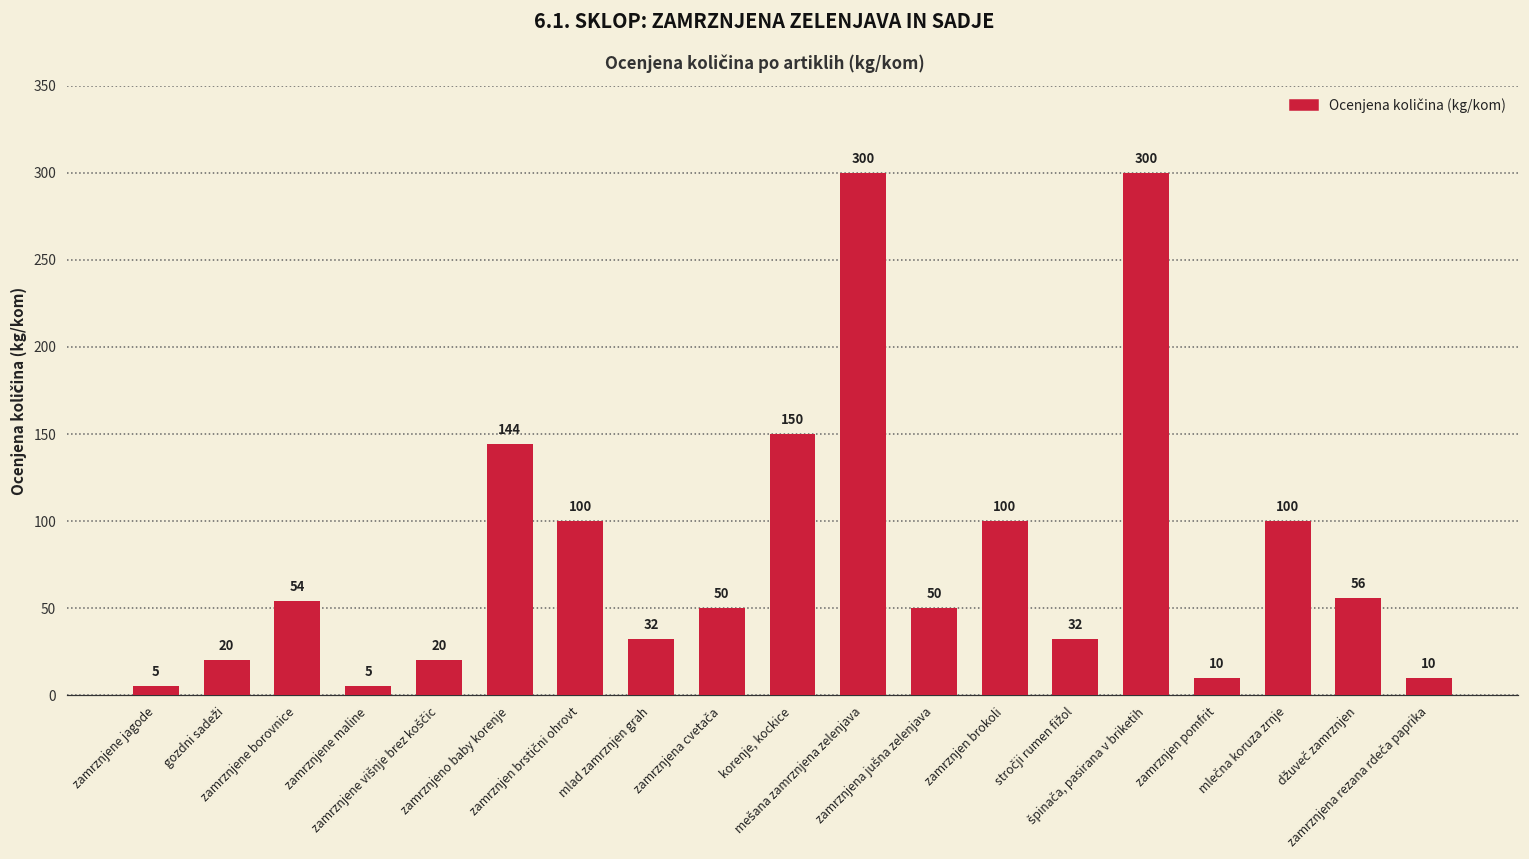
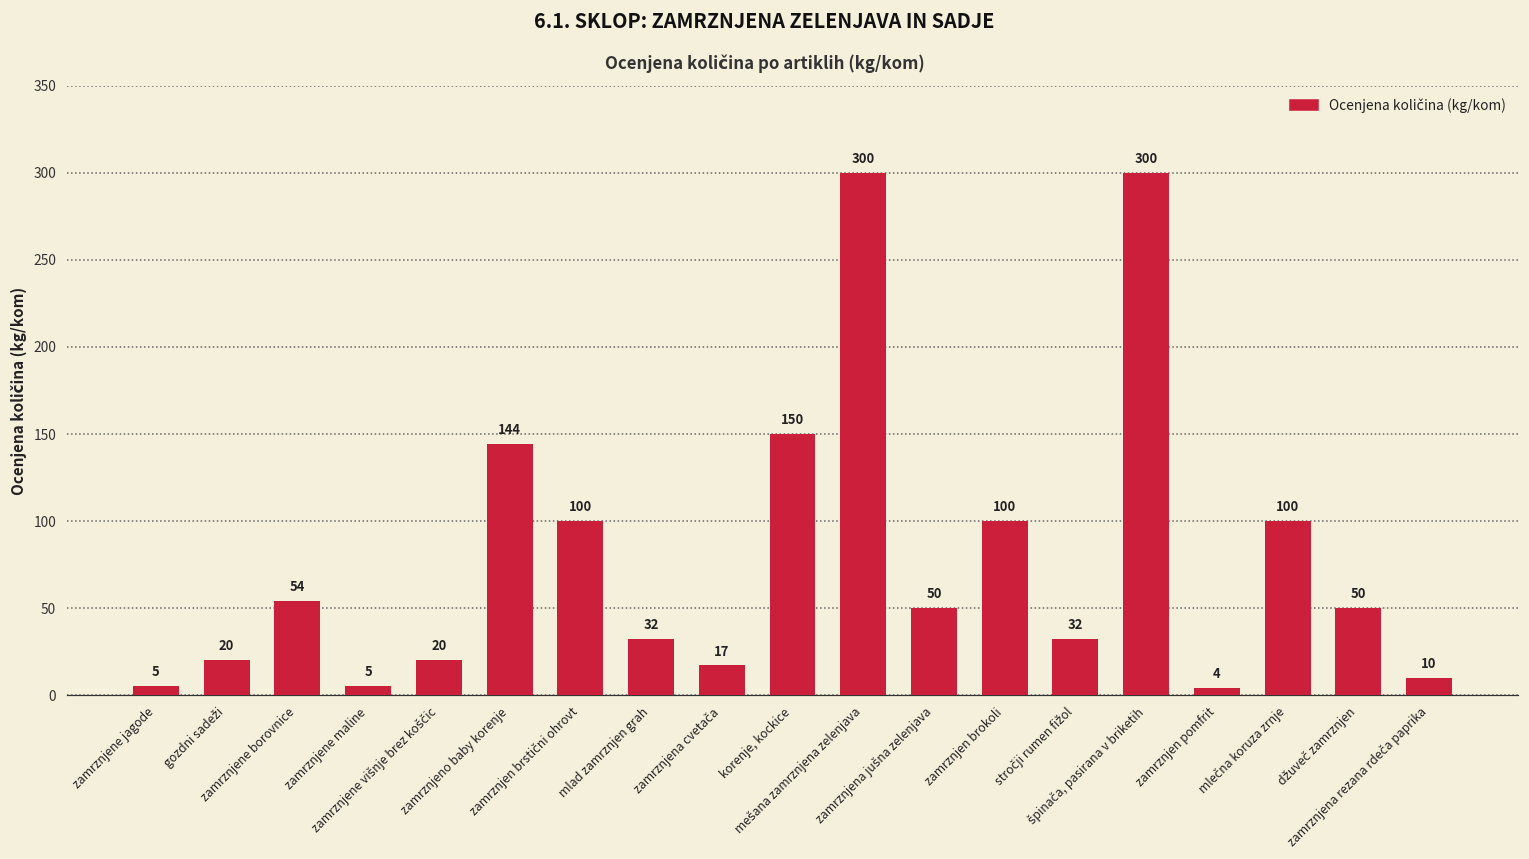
zamrznjena cvetača: 50 -> 17
zamrznjen pomfrit: 10 -> 4
džuveč zamrznjen: 56 -> 50
